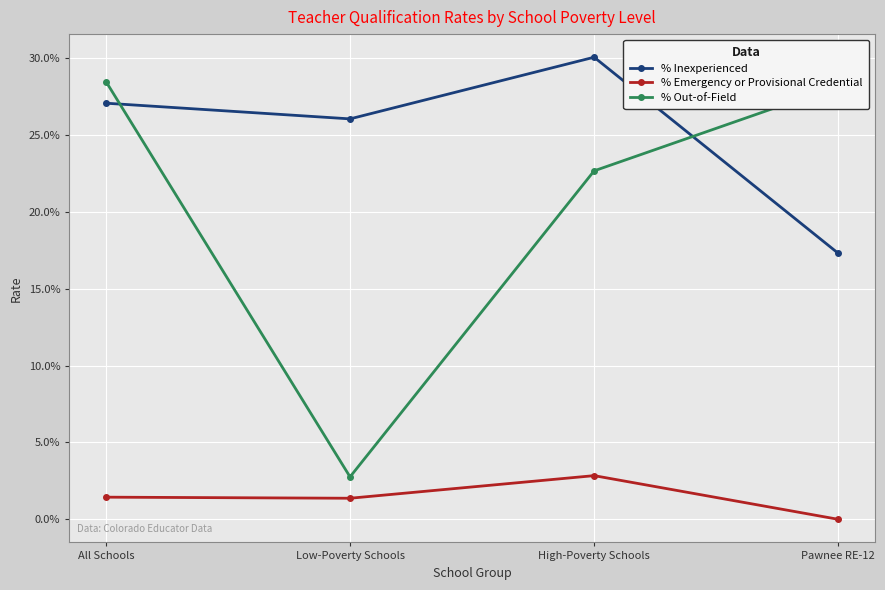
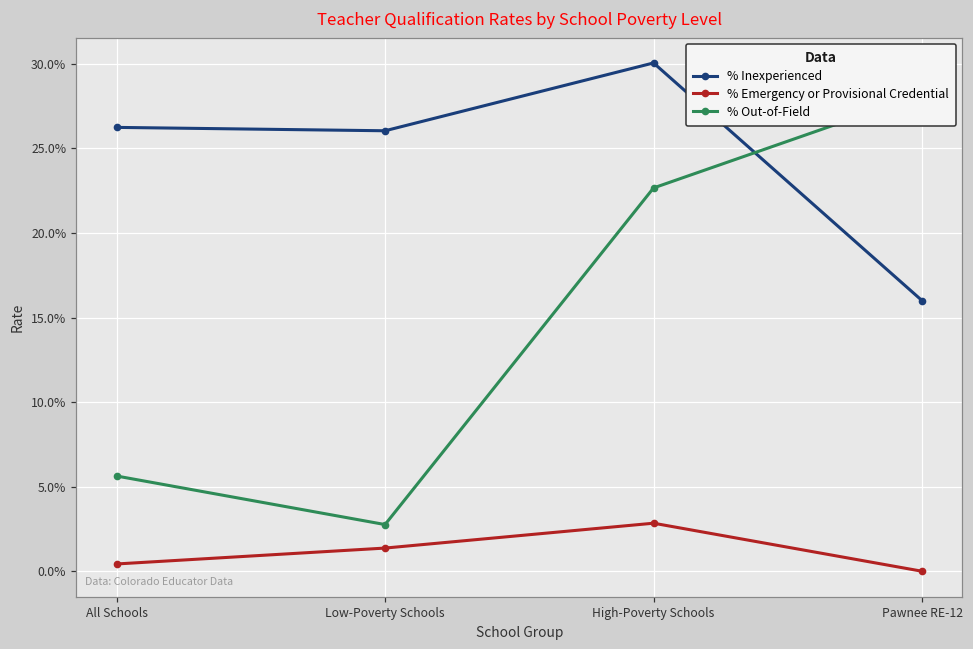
% Inexperienced, All Schools: 27.1% -> 26.2%
% Emergency or Provisional Credential, All Schools: 1.4% -> 0.4%
% Out-of-Field, All Schools: 28.5% -> 5.6%
% Inexperienced, Pawnee RE-12: 17.3% -> 16.0%
